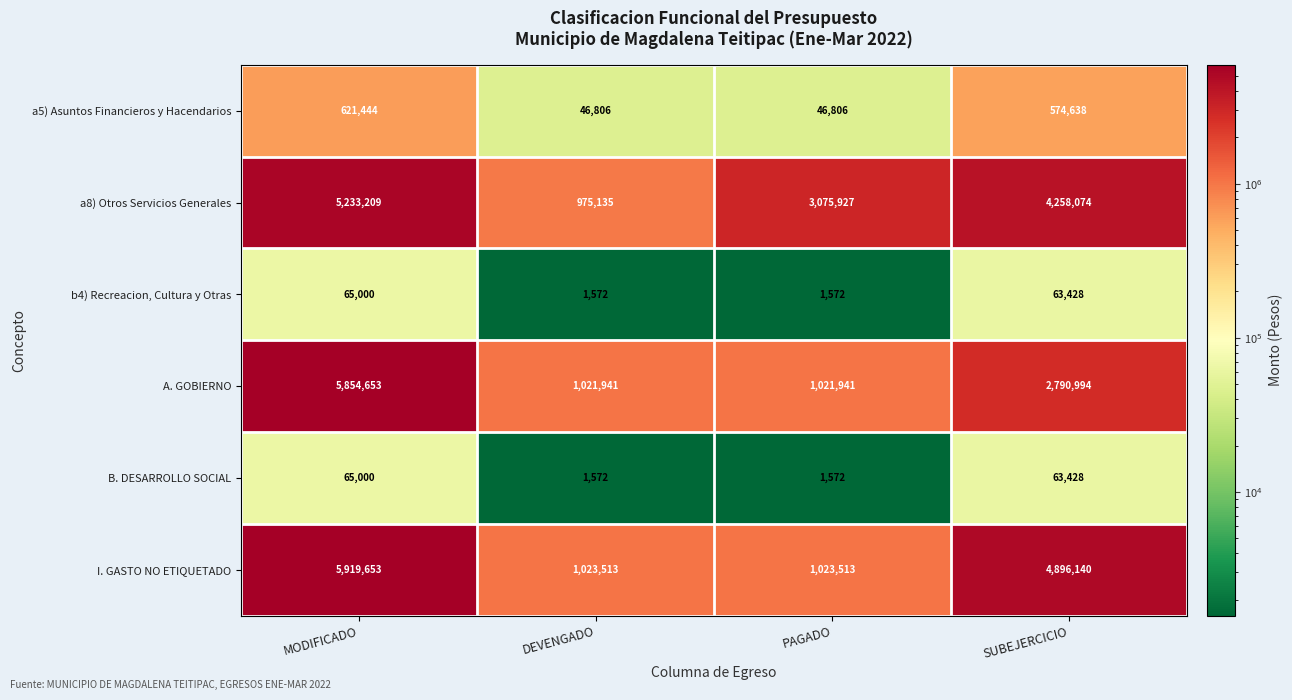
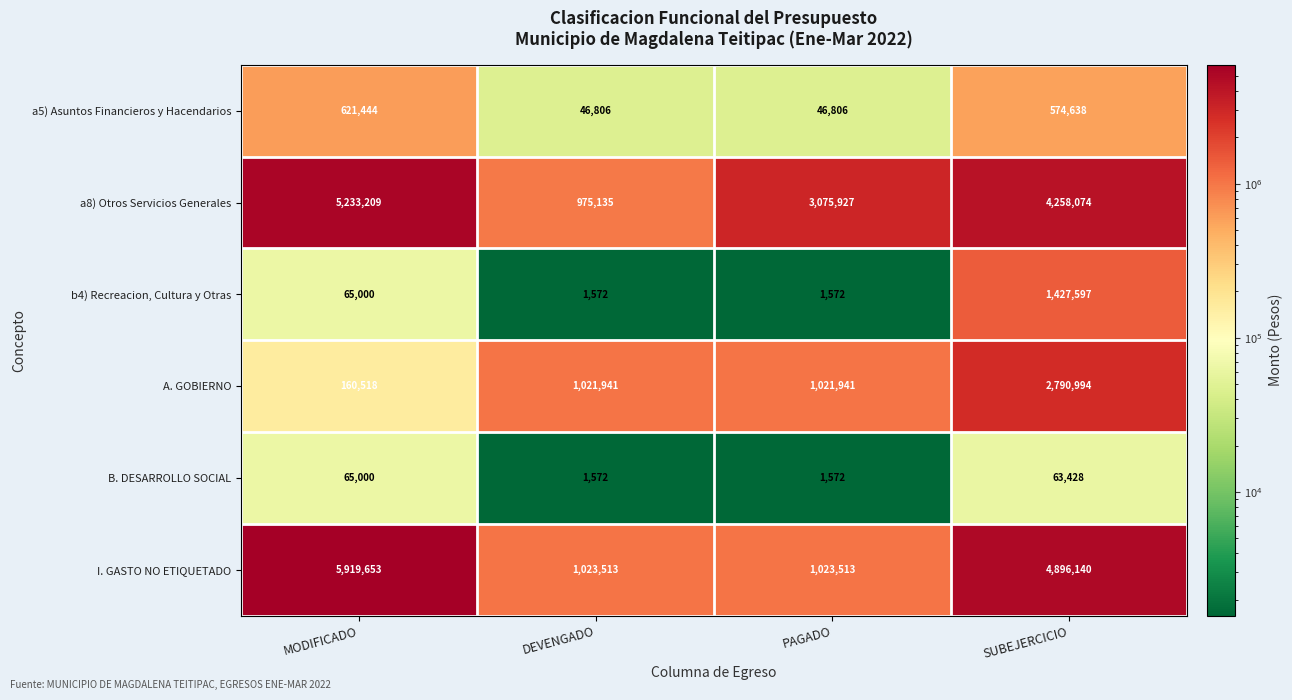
b4) Recreacion, Cultura y Otras, SUBEJERCICIO: 63,428 -> 1,427,597
A. GOBIERNO, MODIFICADO: 5,854,653 -> 160,518
